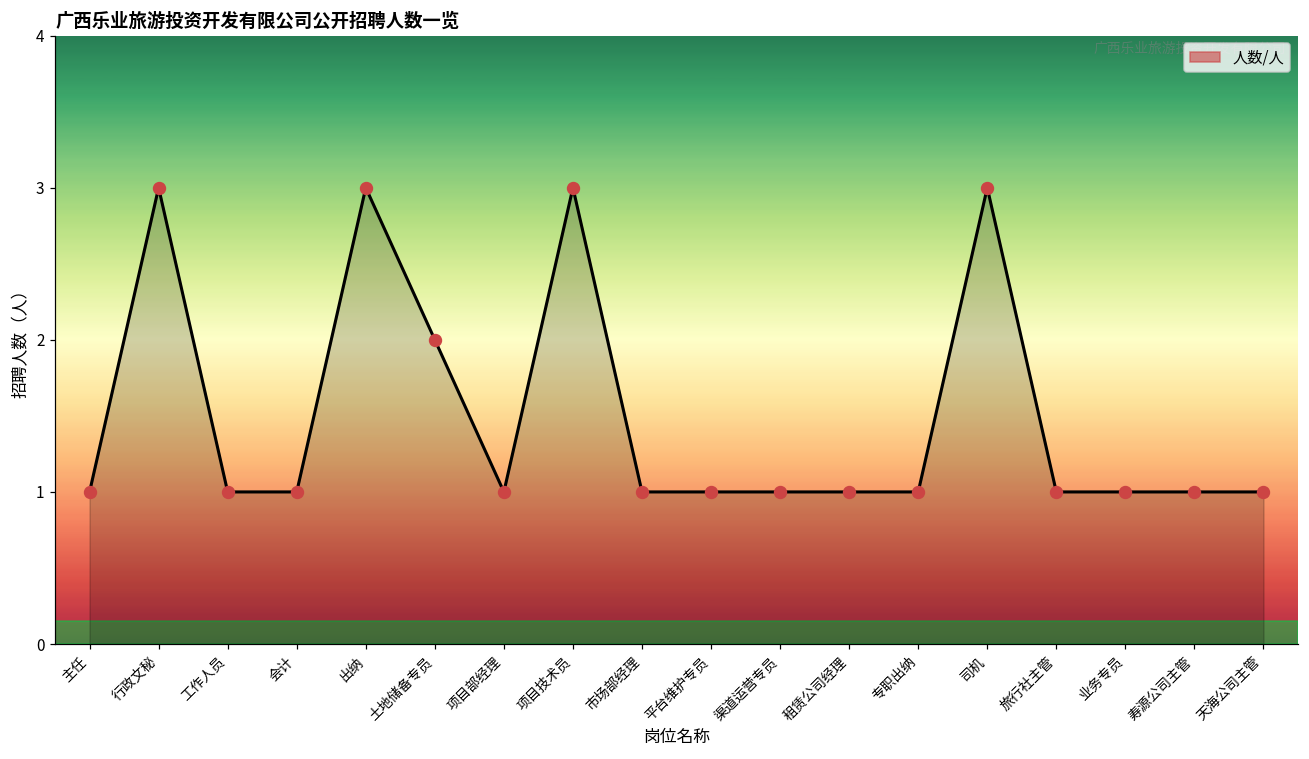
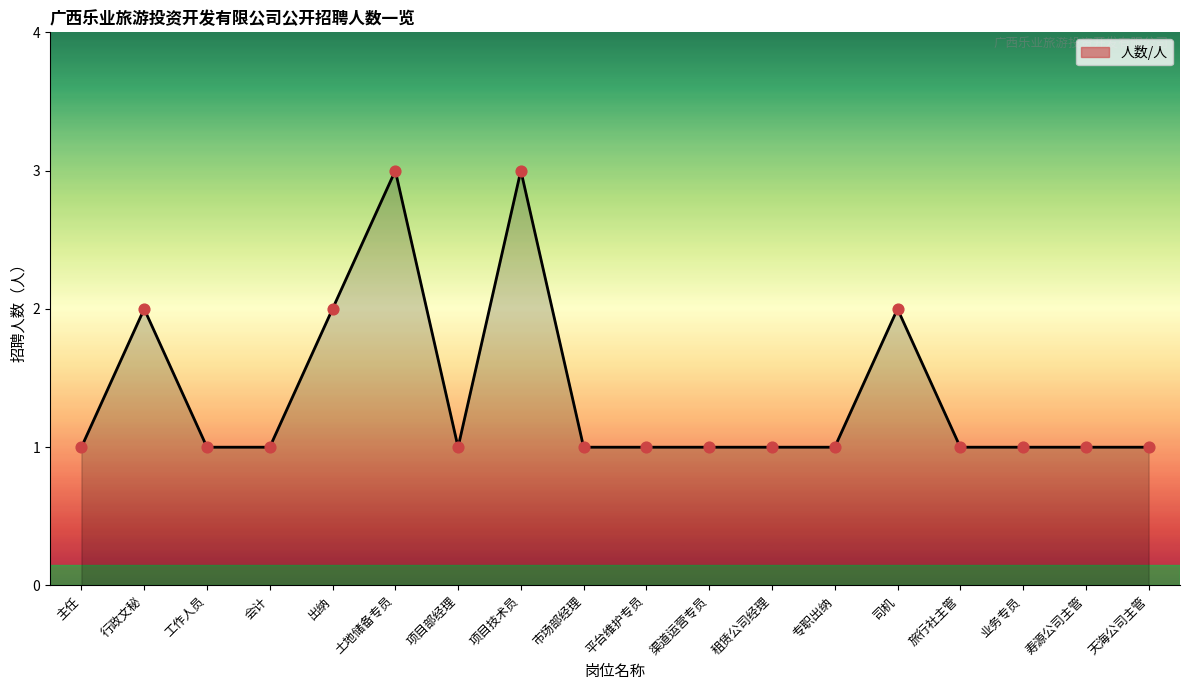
行政文秘: 3 -> 2
出纳: 3 -> 2
土地储备专员: 2 -> 3
司机: 3 -> 2
